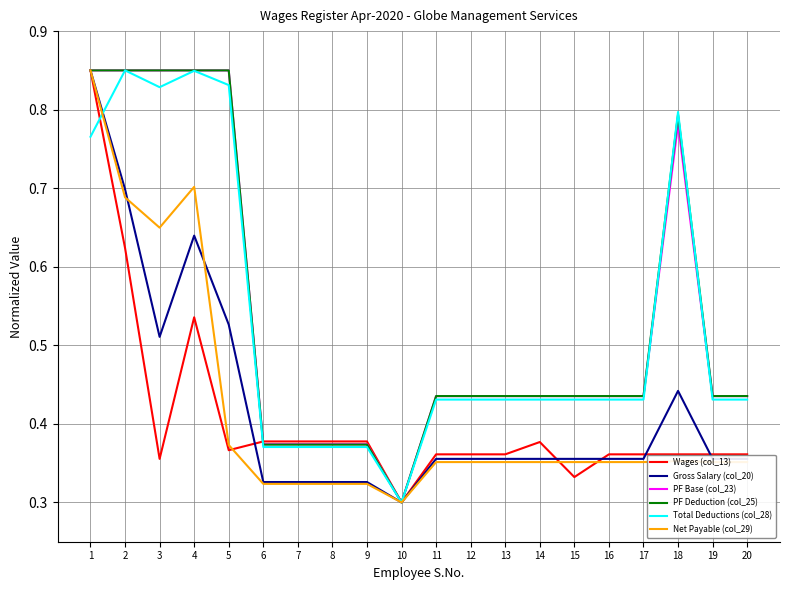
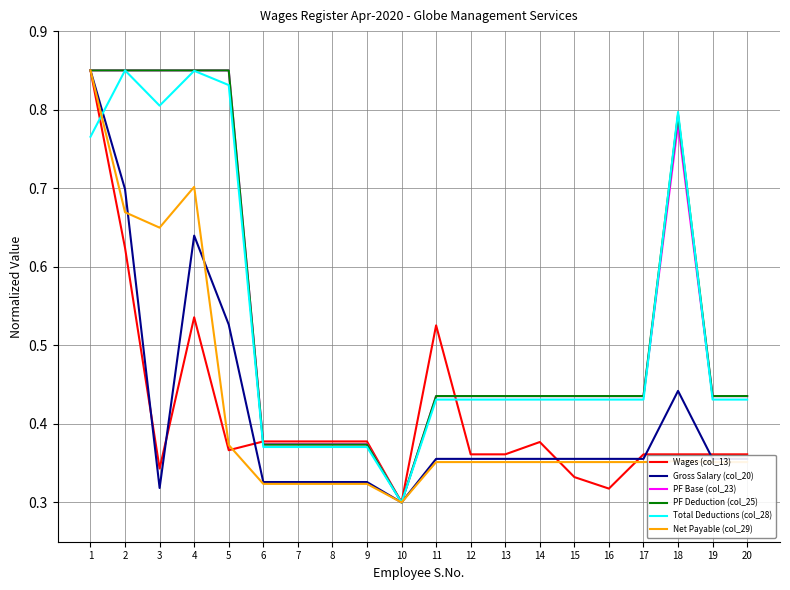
Net Payable (col_29), 2: 0.69 -> 0.67
Wages (col_13), 3: 0.36 -> 0.34
Gross Salary (col_20), 3: 0.51 -> 0.32
Total Deductions (col_28), 3: 0.83 -> 0.81
Wages (col_13), 11: 0.36 -> 0.53
Wages (col_13), 16: 0.36 -> 0.32
